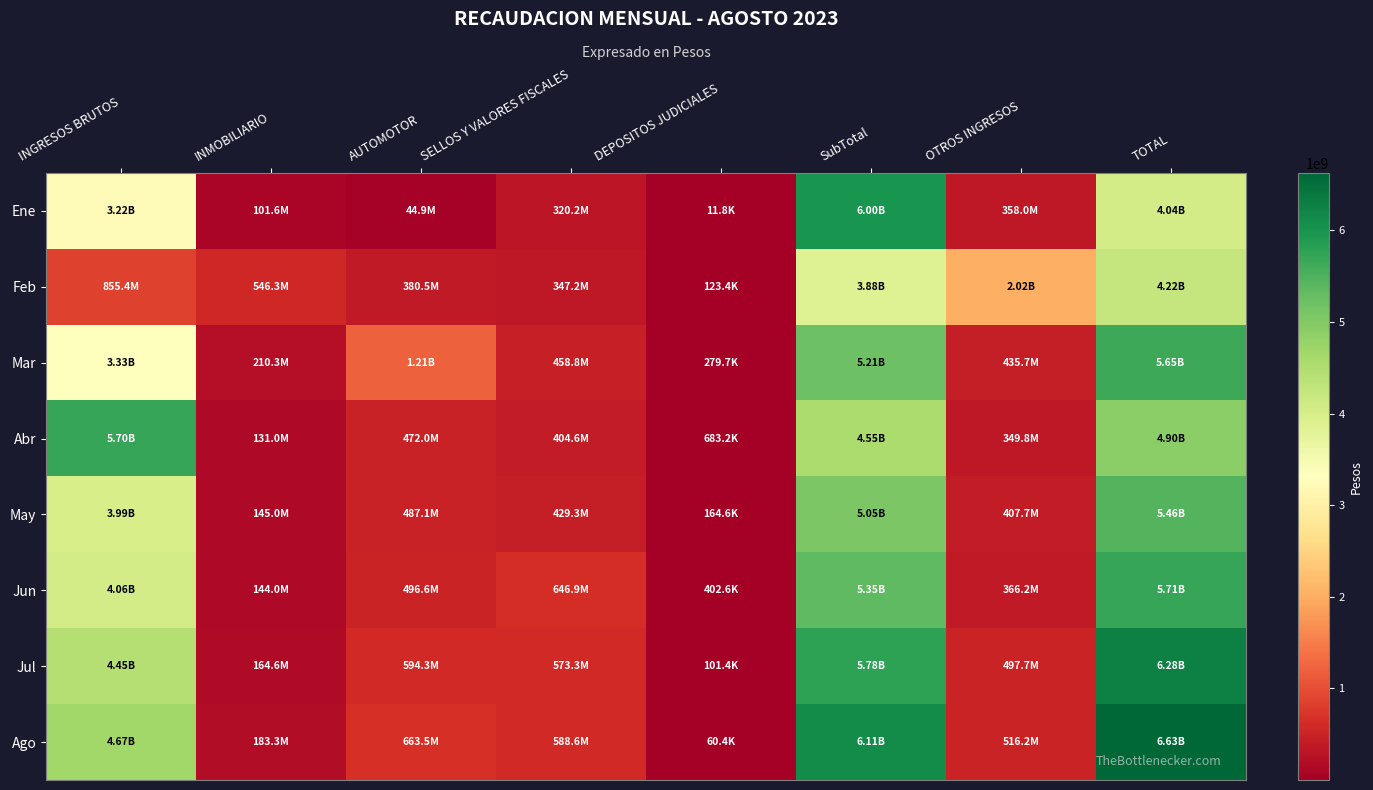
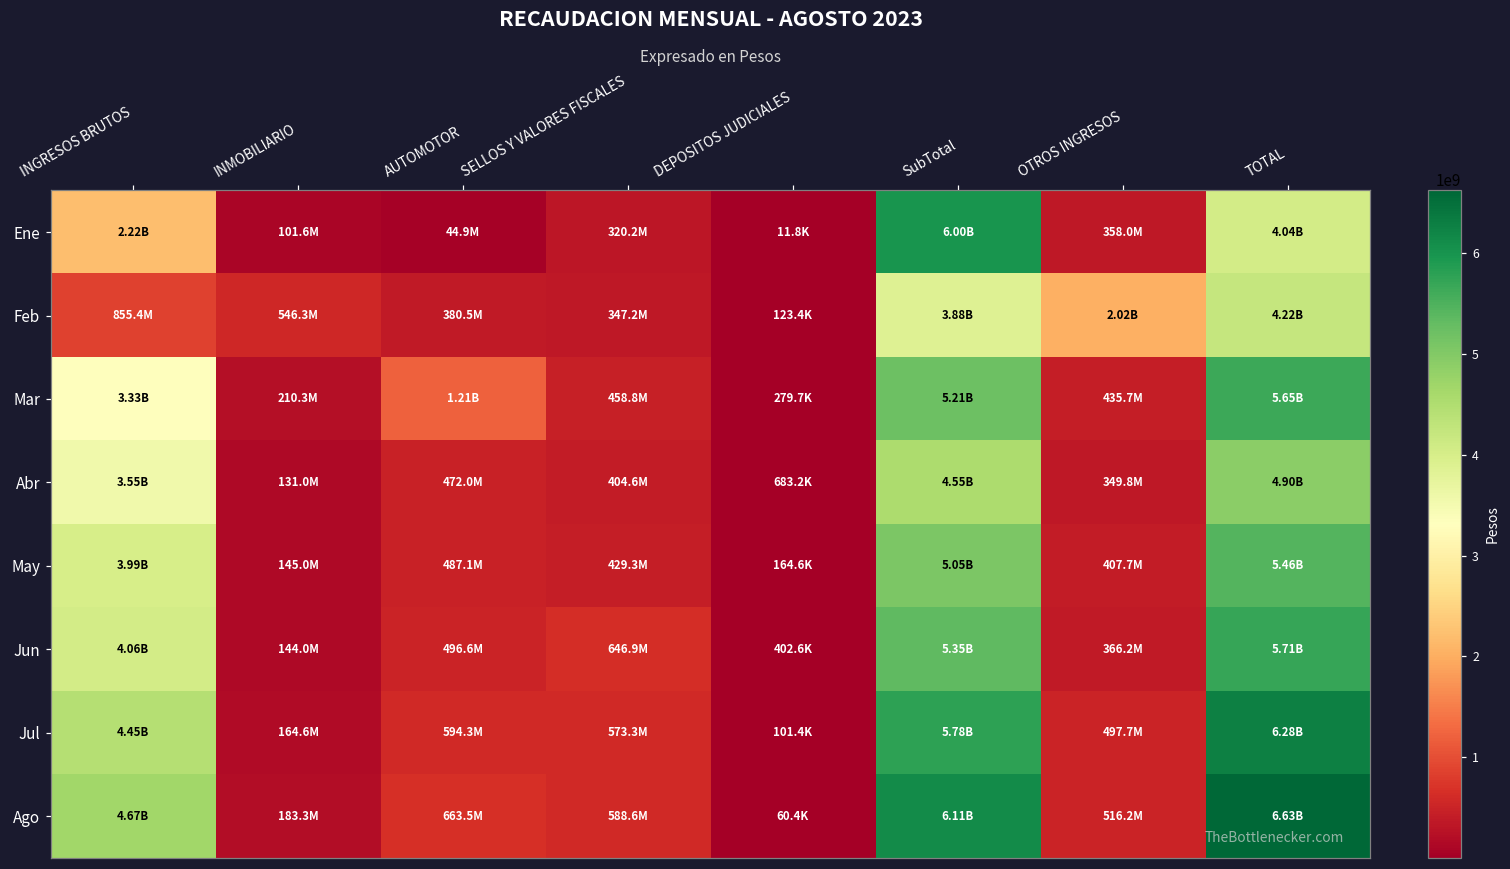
Ene, INGRESOS BRUTOS: 3.22B -> 2.22B
Abr, INGRESOS BRUTOS: 5.70B -> 3.55B
